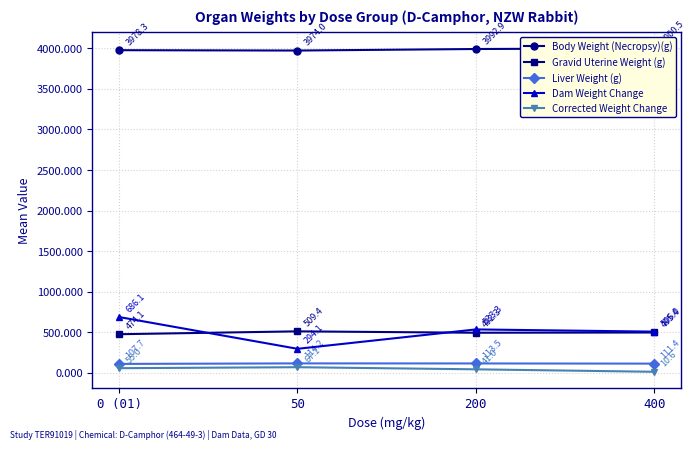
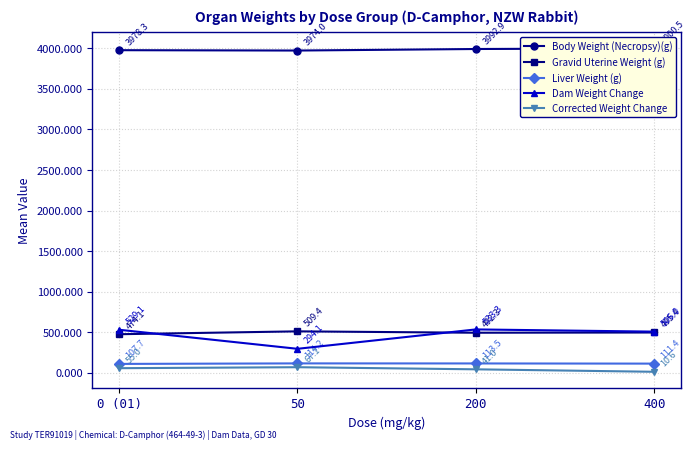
Dam Weight Change, 0 (01): 686.1 -> 529.1
